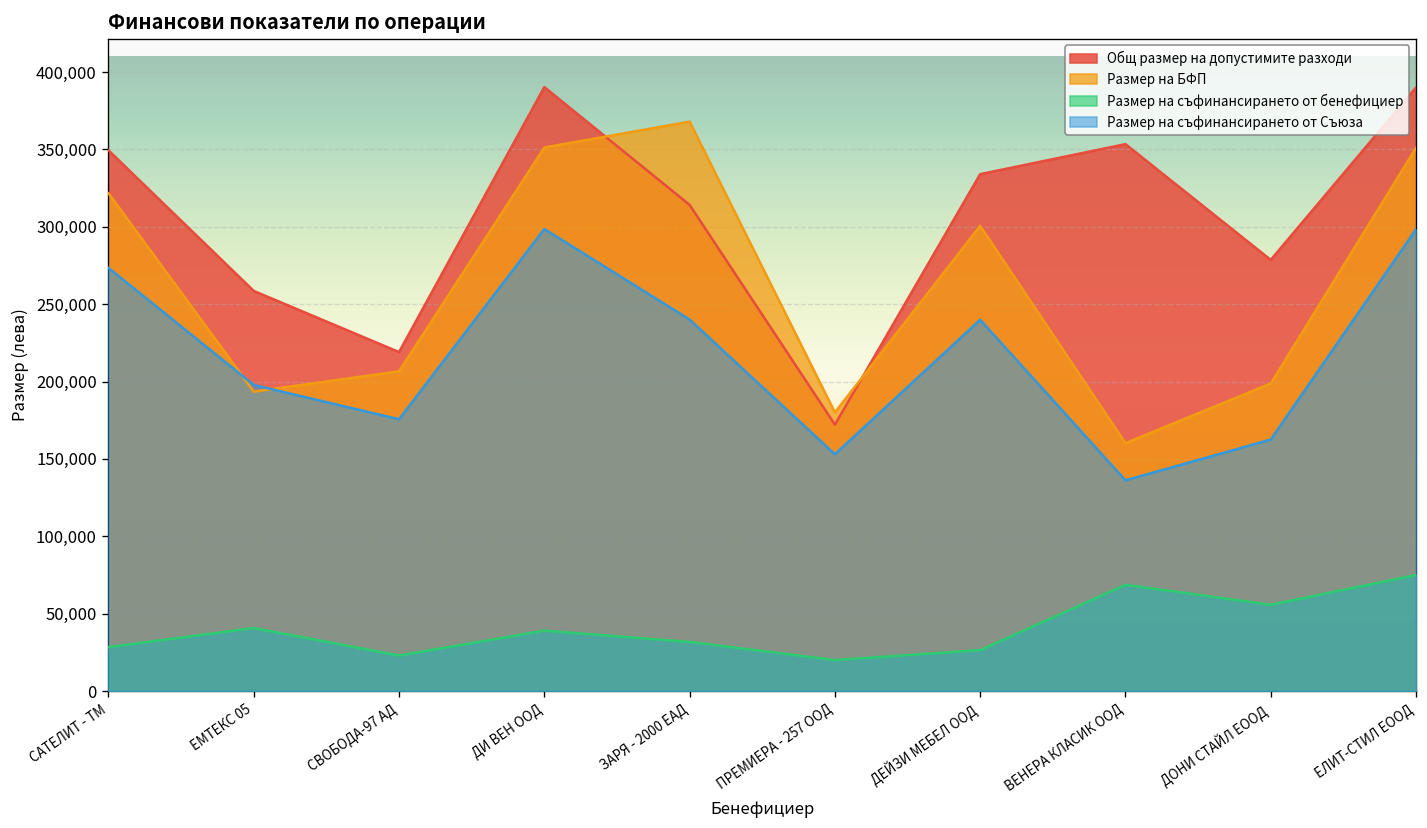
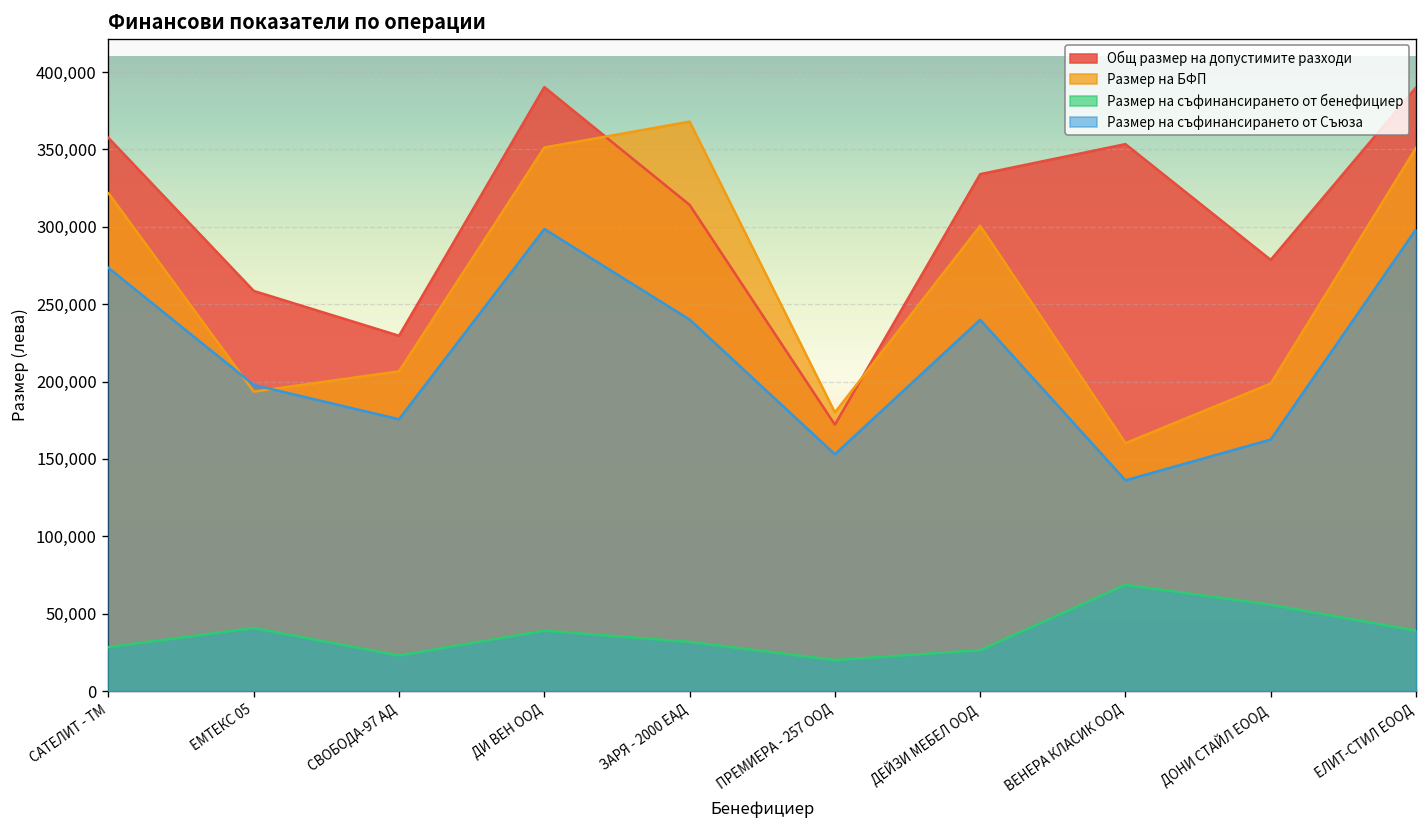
Общ размер на допустимите разходи, САТЕЛИТ - ТМ: 349,000 -> 357,000
Общ размер на допустимите разходи, СВОБОДА-97 АД: 219,000 -> 230,000
Размер на съфинансирането от бенефициер, ЕЛИТ-СТИЛ ЕООД: 75,000 -> 39,000
